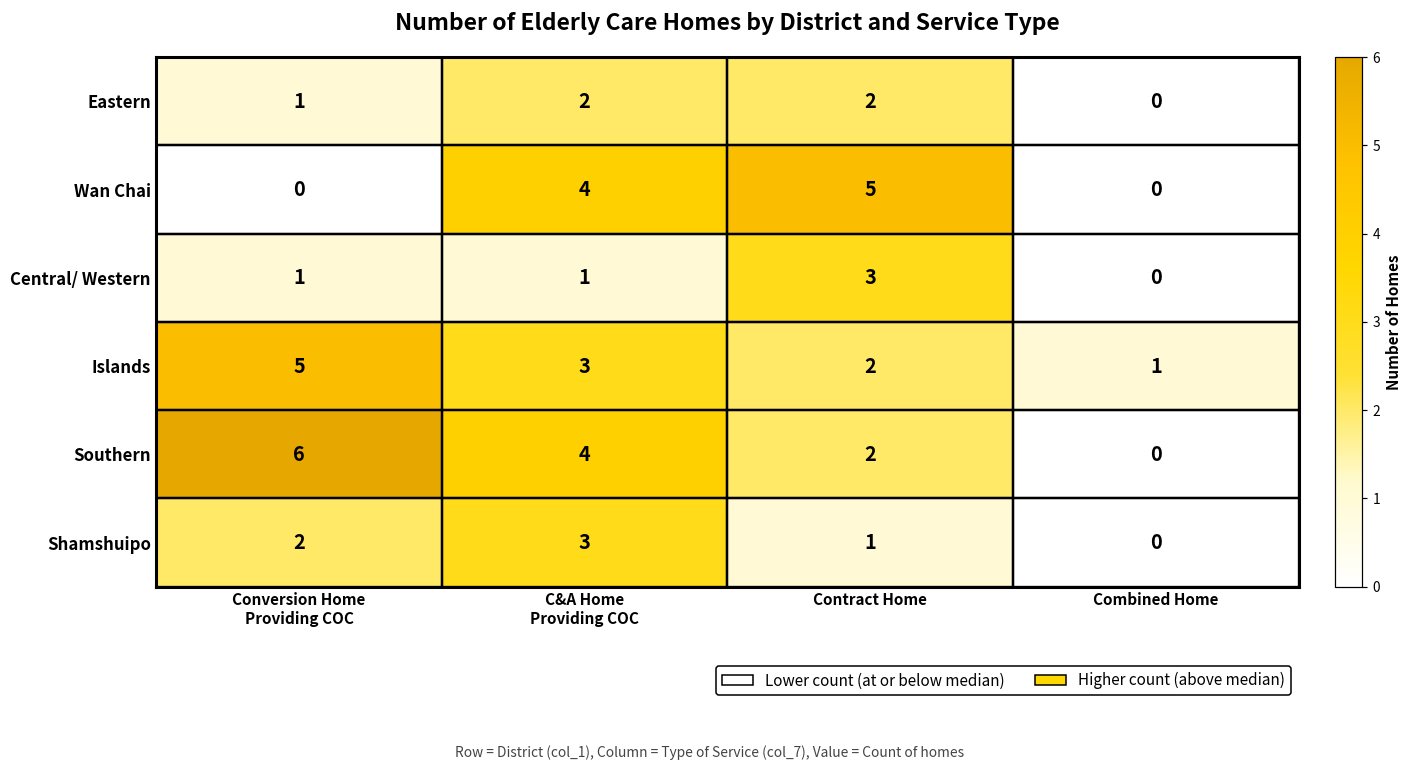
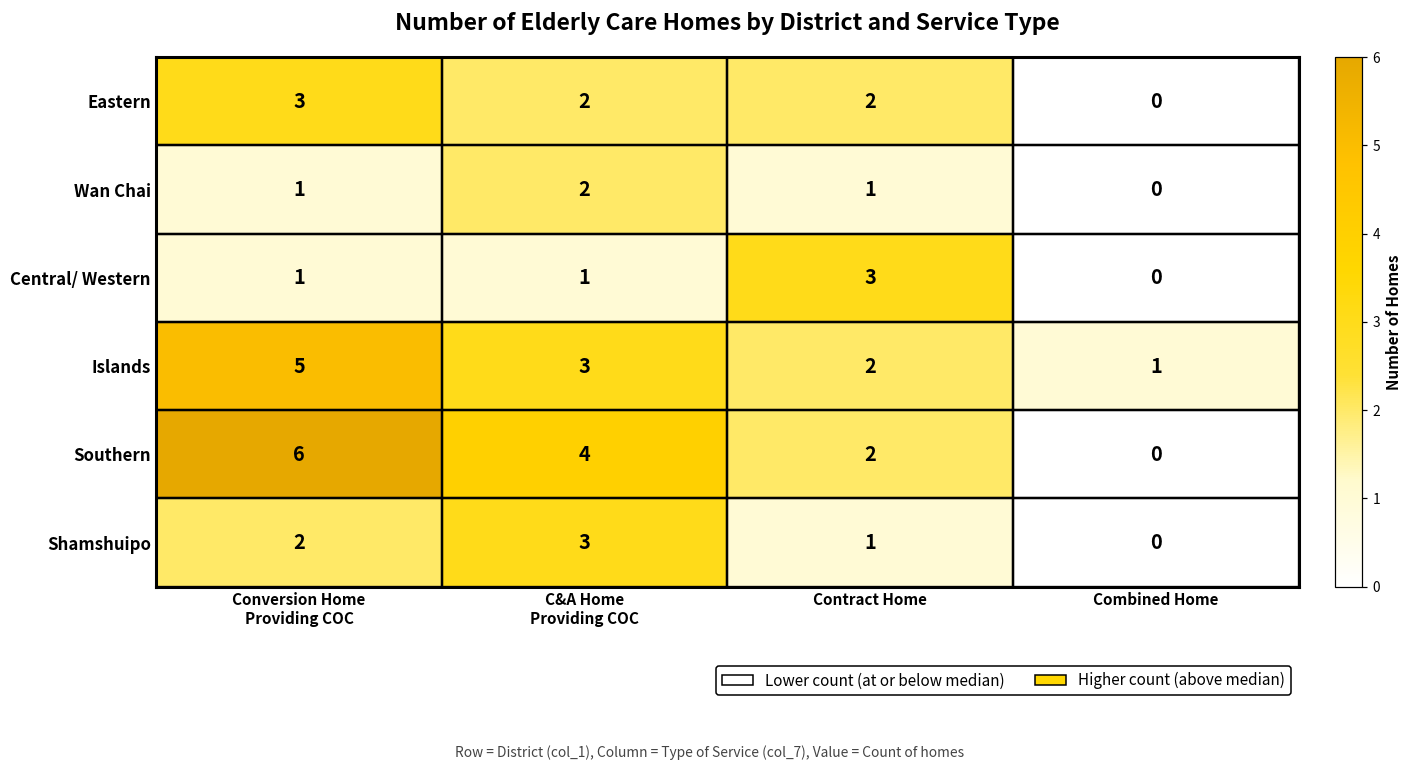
Eastern, Conversion Home Providing COC: 1 -> 3
Wan Chai, Conversion Home Providing COC: 0 -> 1
Wan Chai, C&A Home Providing COC: 4 -> 2
Wan Chai, Contract Home: 5 -> 1
